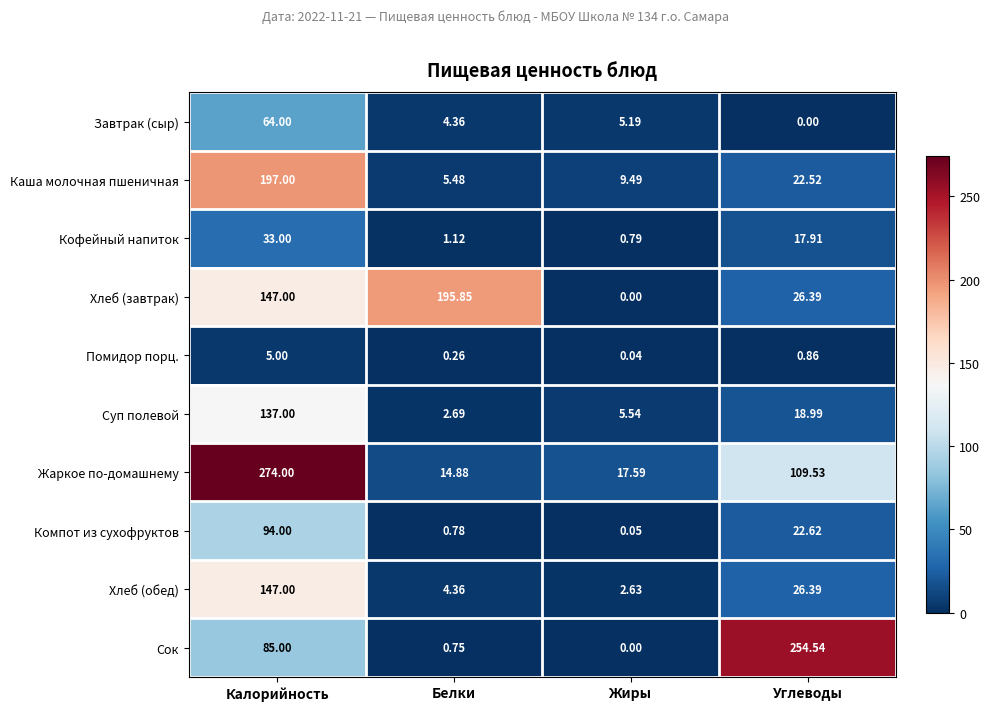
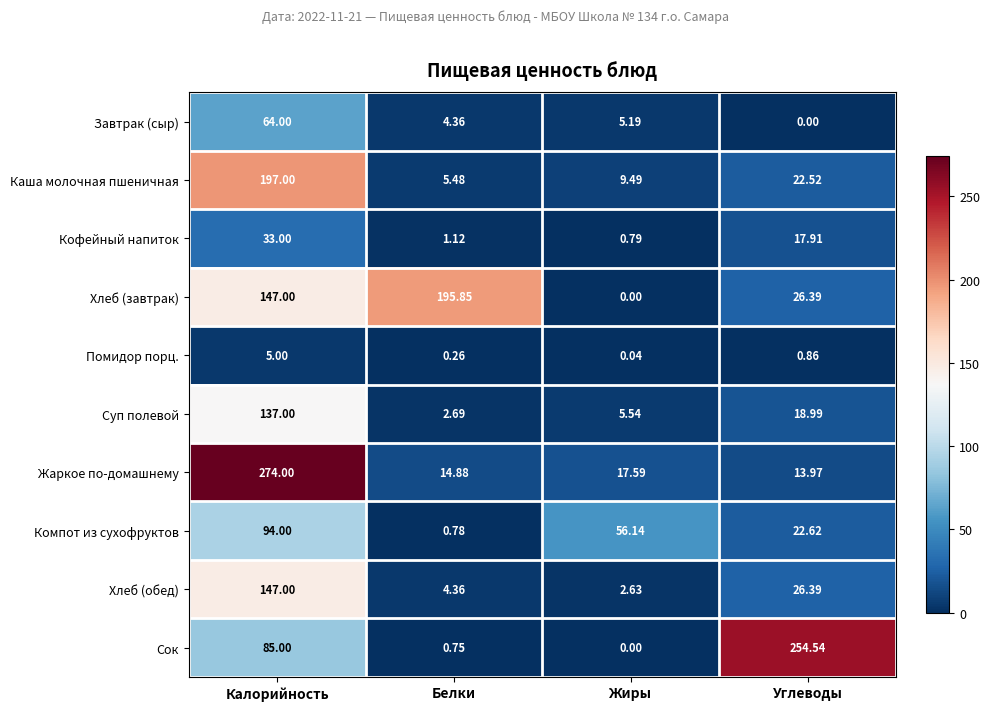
Жаркое по-домашнему, Углеводы: 109.53 -> 13.97
Компот из сухофруктов, Жиры: 0.05 -> 56.14
